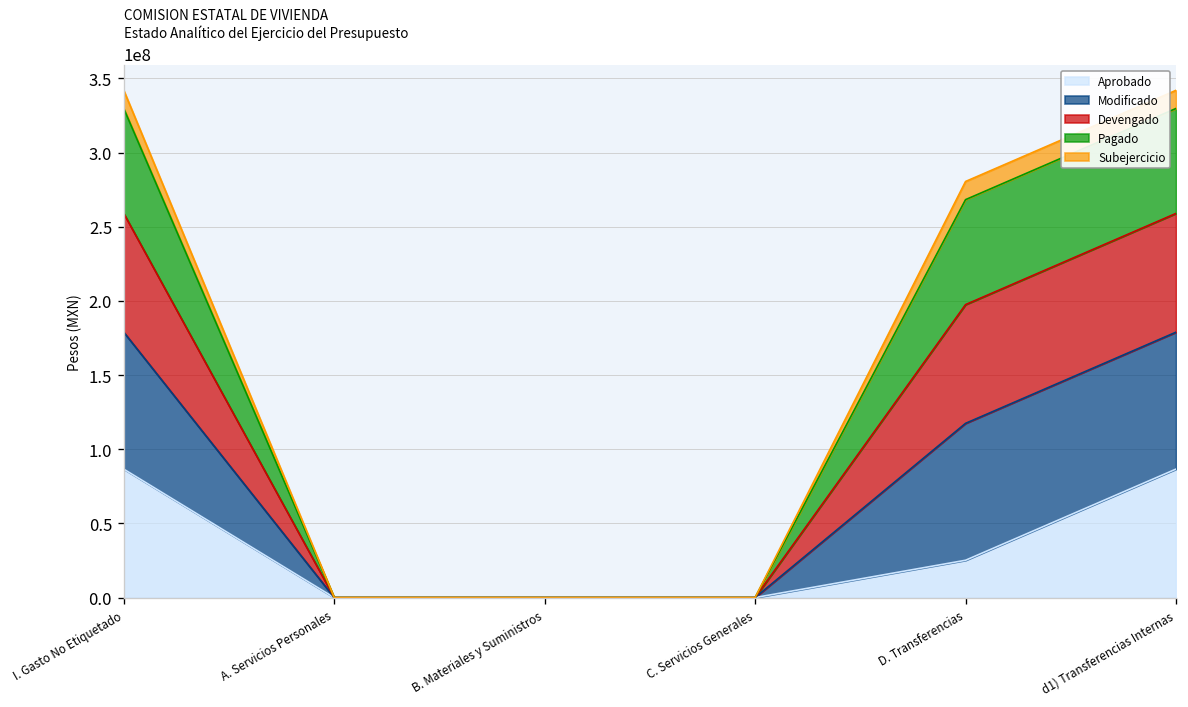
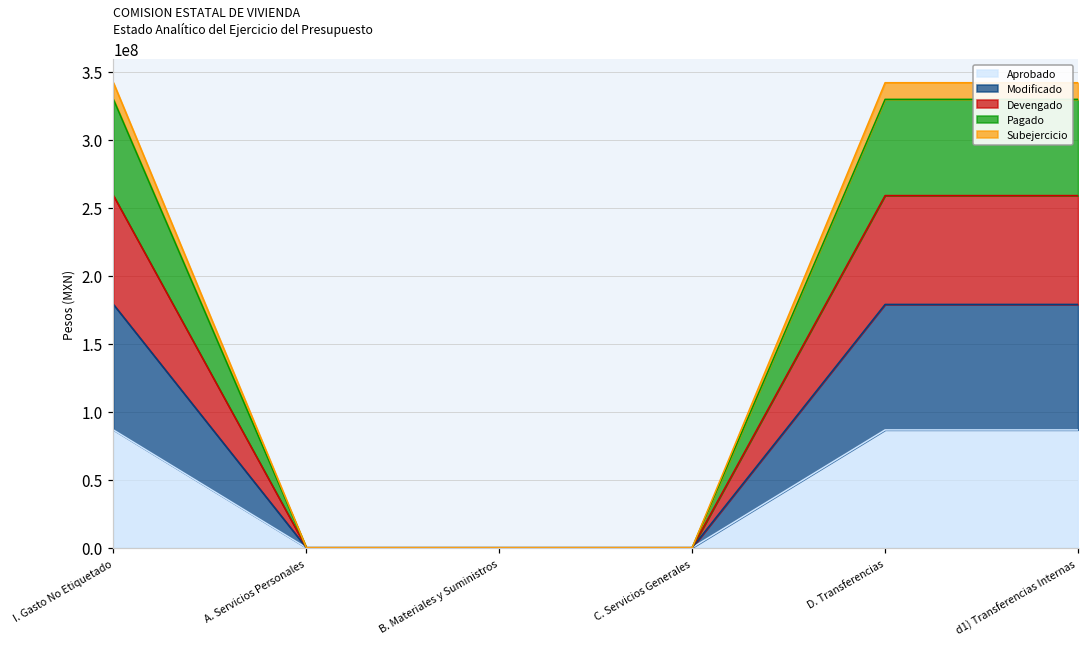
Aprobado, D. Transferencias: 25000000 -> 87000000
